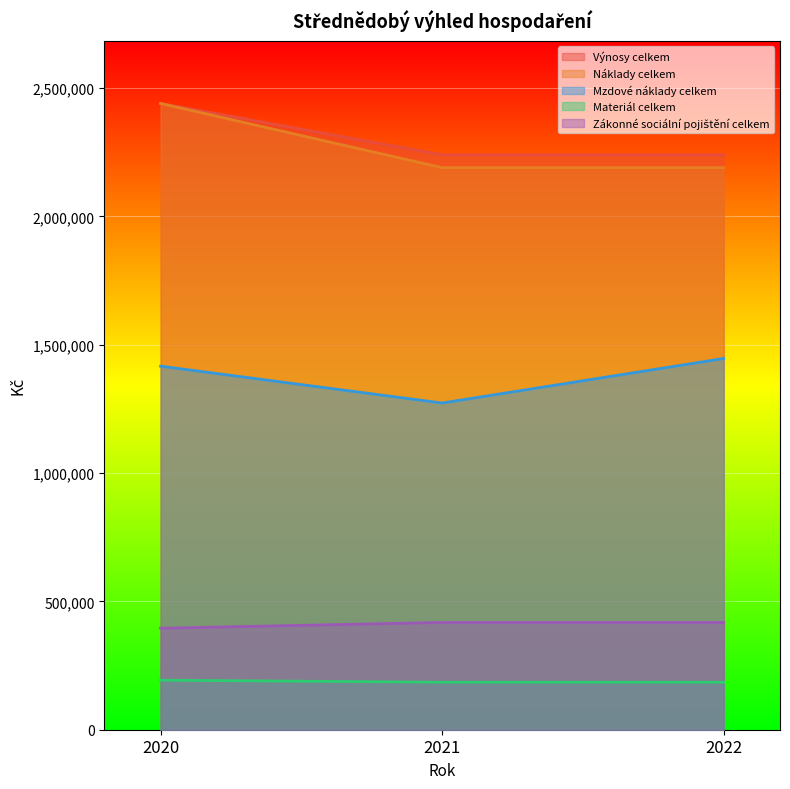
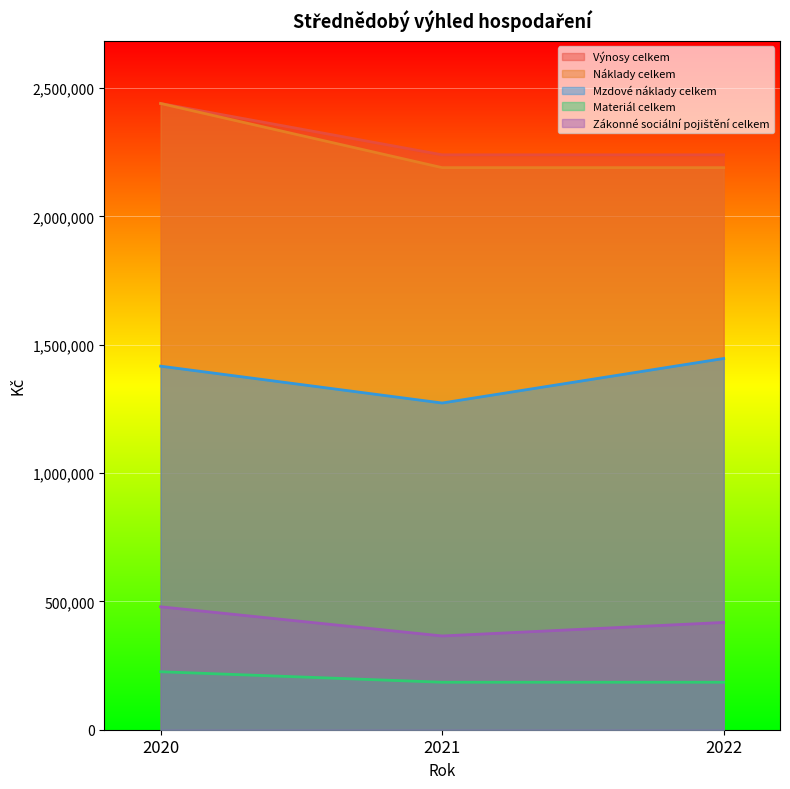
Materiál celkem, 2020: 190,000 -> 230,000
Zákonné sociální pojištění celkem, 2020: 400,000 -> 480,000
Zákonné sociální pojištění celkem, 2021: 420,000 -> 370,000
